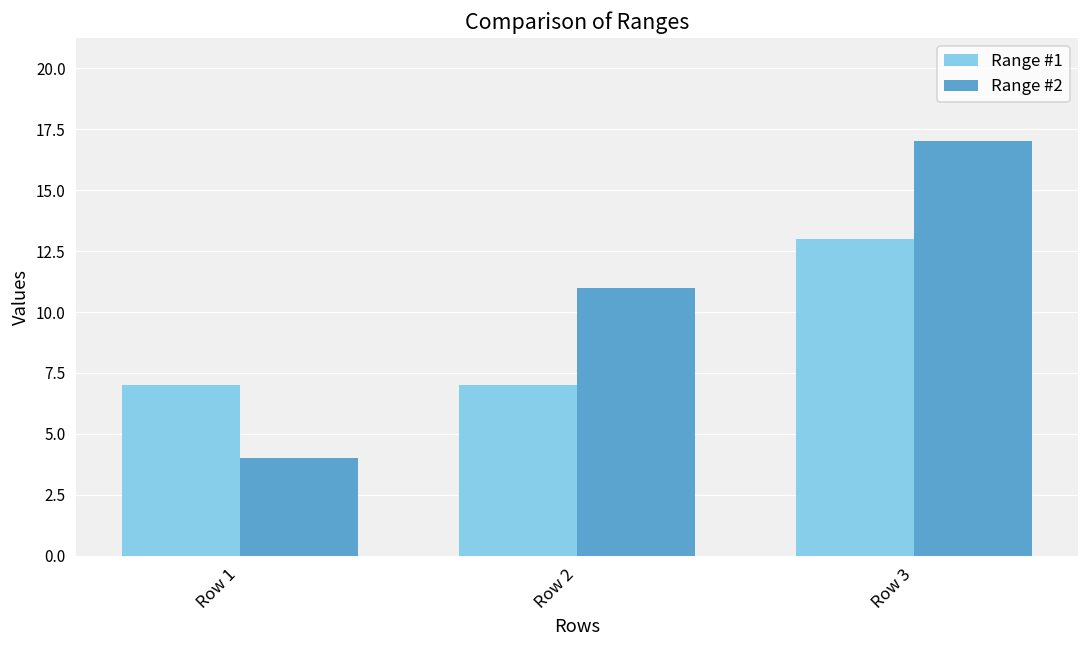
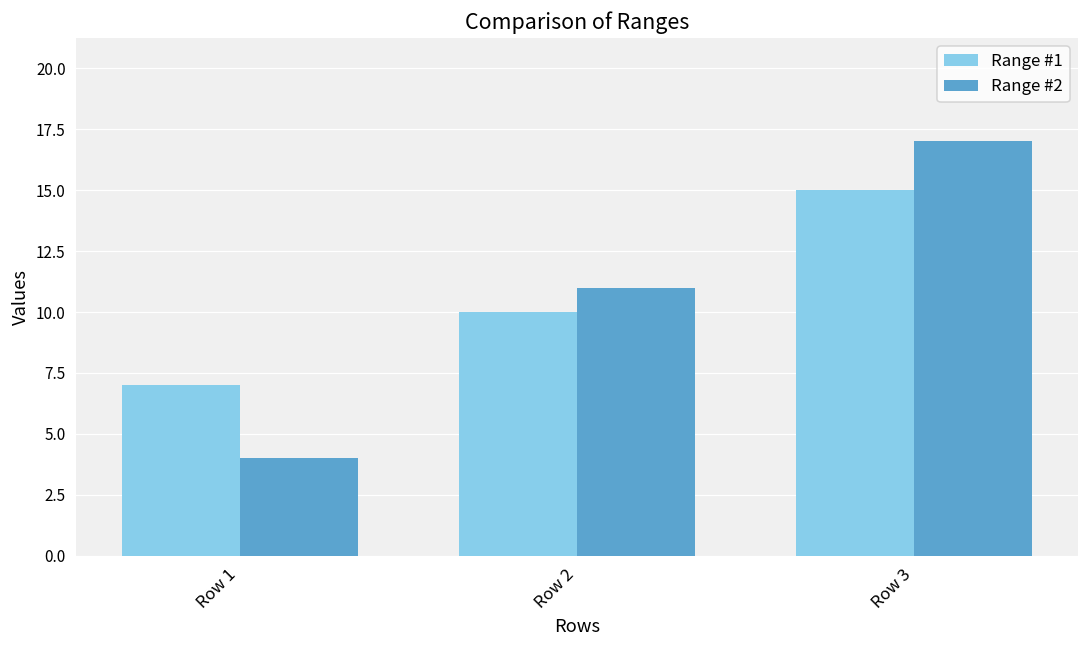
Range #1, Row 2: 7 -> 10
Range #1, Row 3: 13 -> 15
